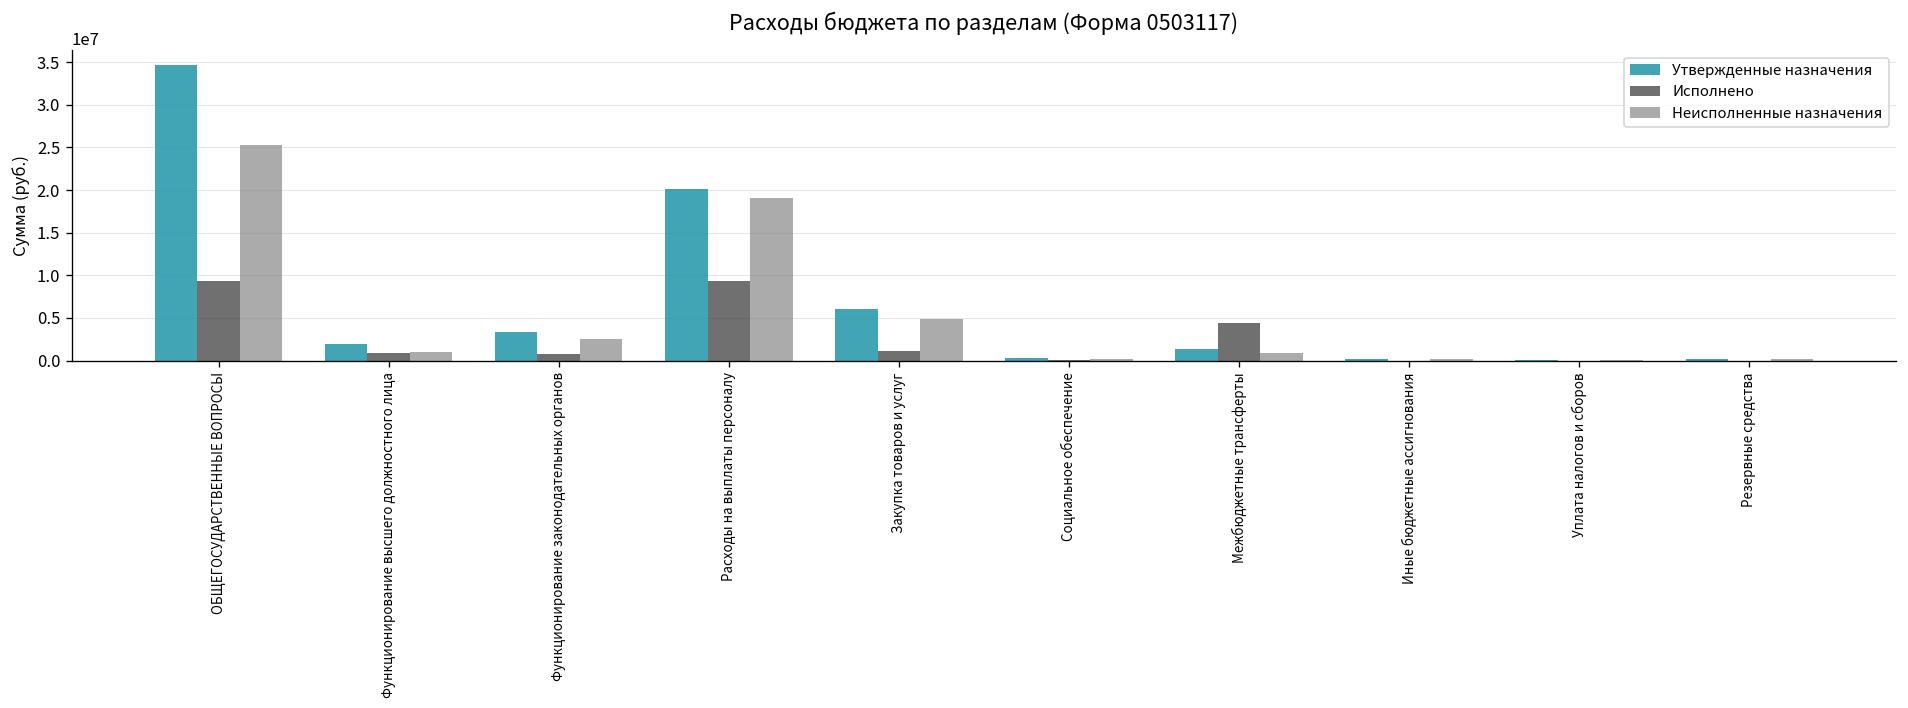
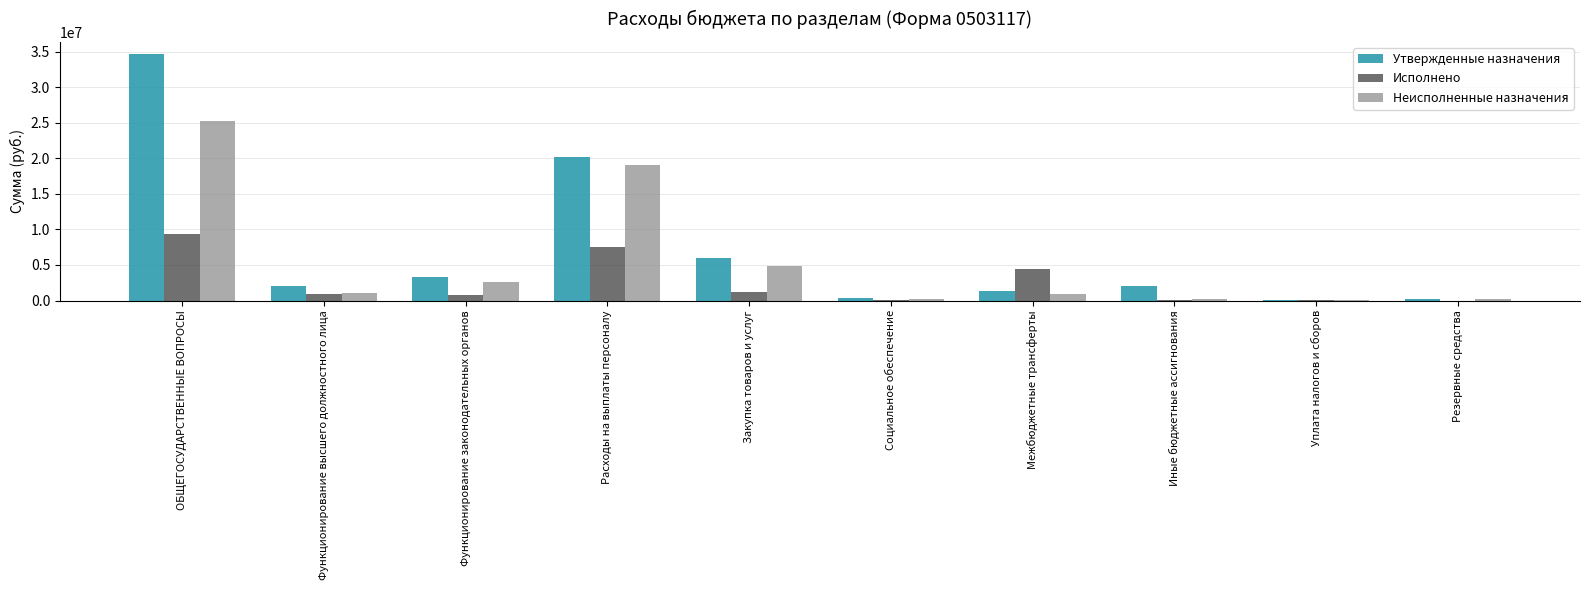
Исполнено, Расходы на выплаты персоналу: 9000000 -> 8000000
Утвержденные назначения, Иные бюджетные ассигнования: 0 -> 2000000
